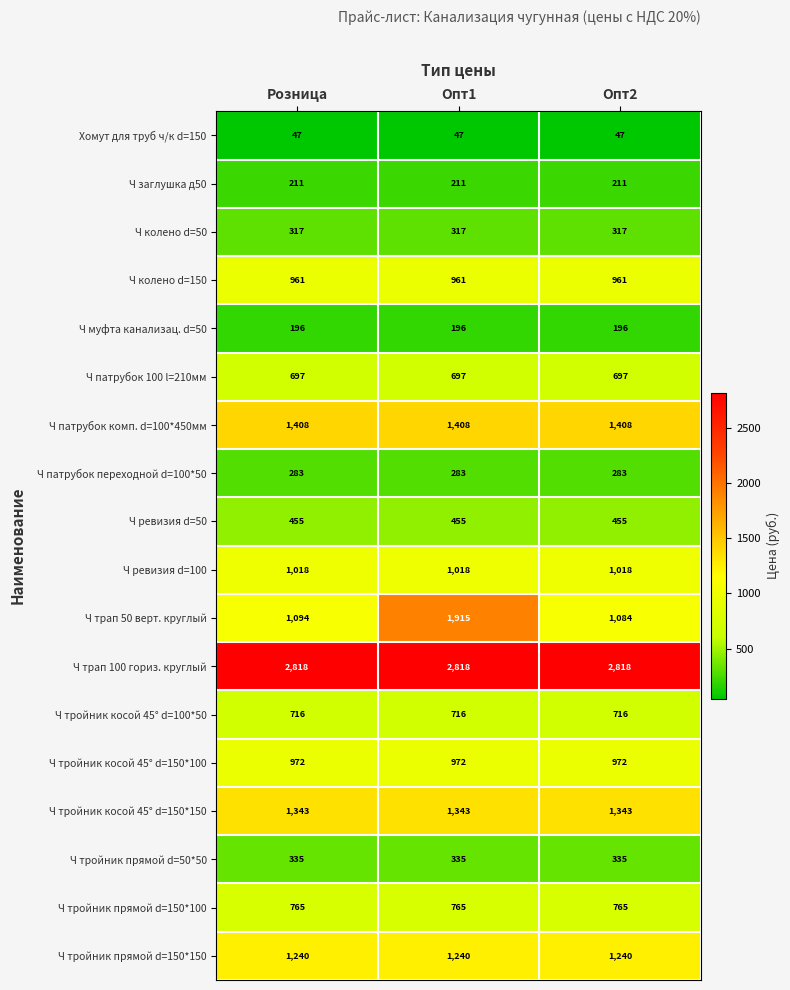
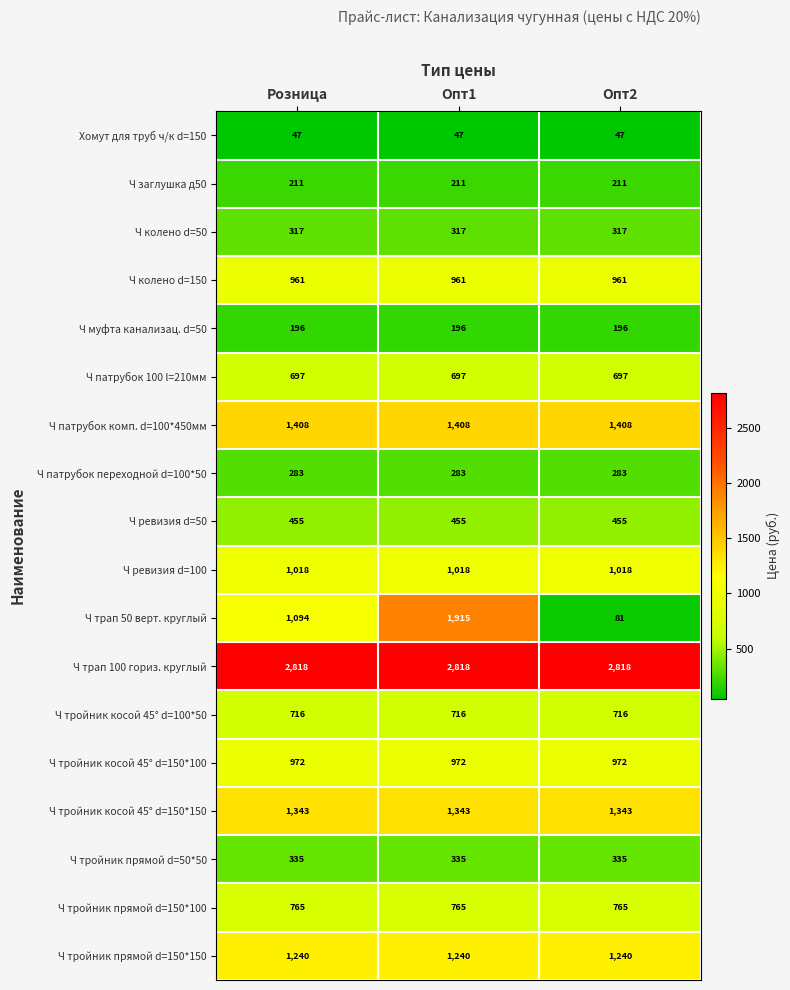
Ч трап 50 верт. круглый, Опт2: 1,084 -> 81
